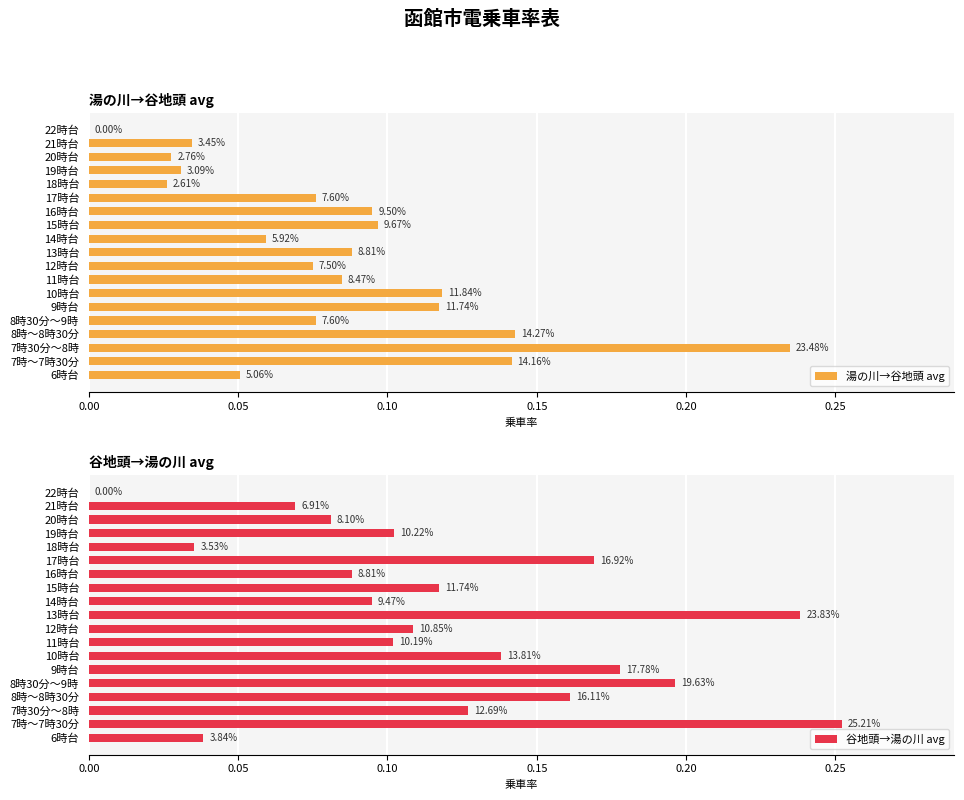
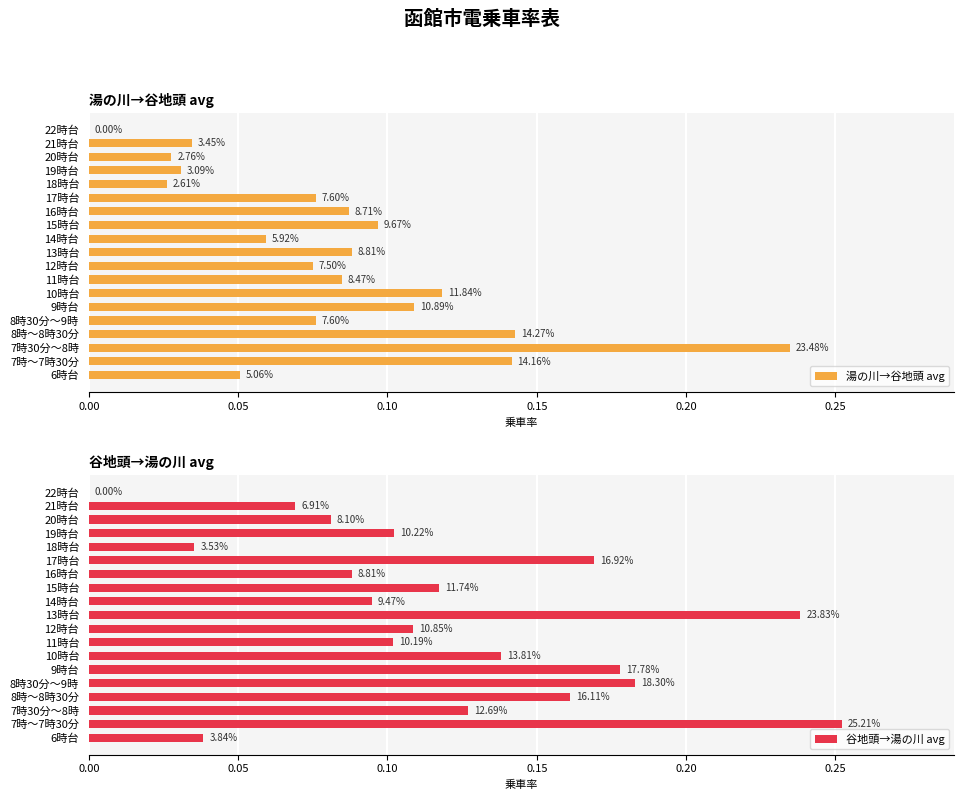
湯の川→谷地頭 avg, 16時台: 9.50% -> 8.71%
湯の川→谷地頭 avg, 9時台: 11.74% -> 10.89%
谷地頭→湯の川 avg, 8時30分～9時: 19.63% -> 18.30%
